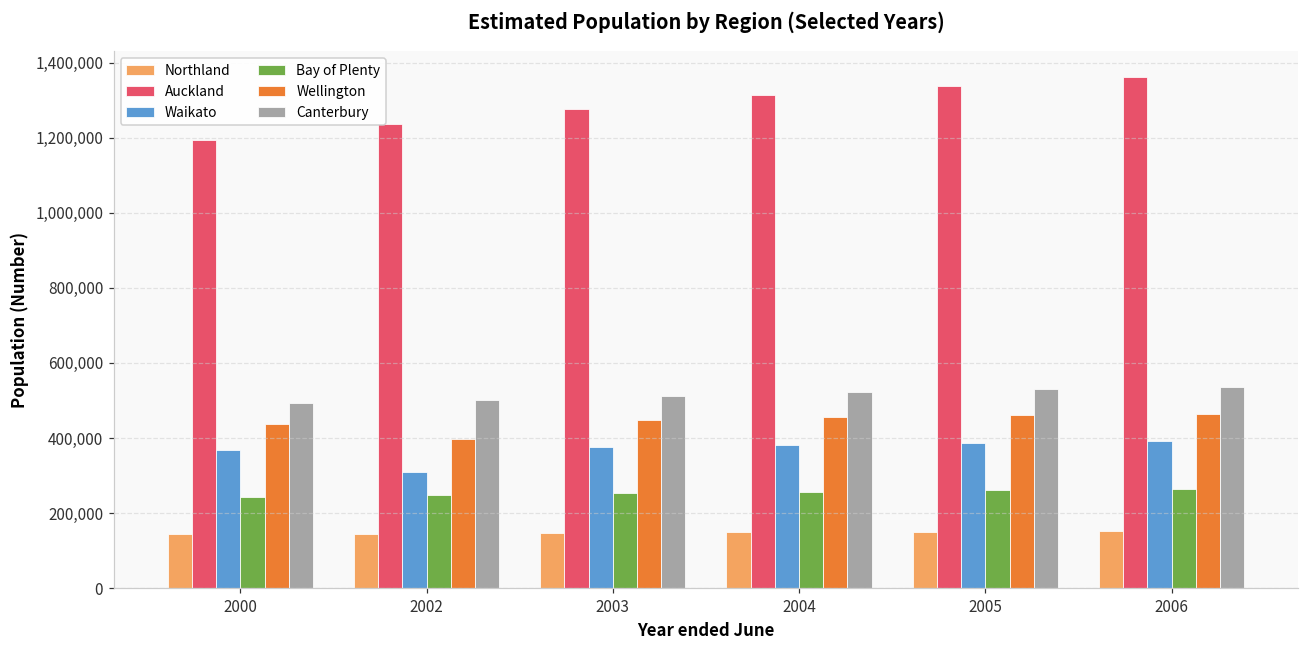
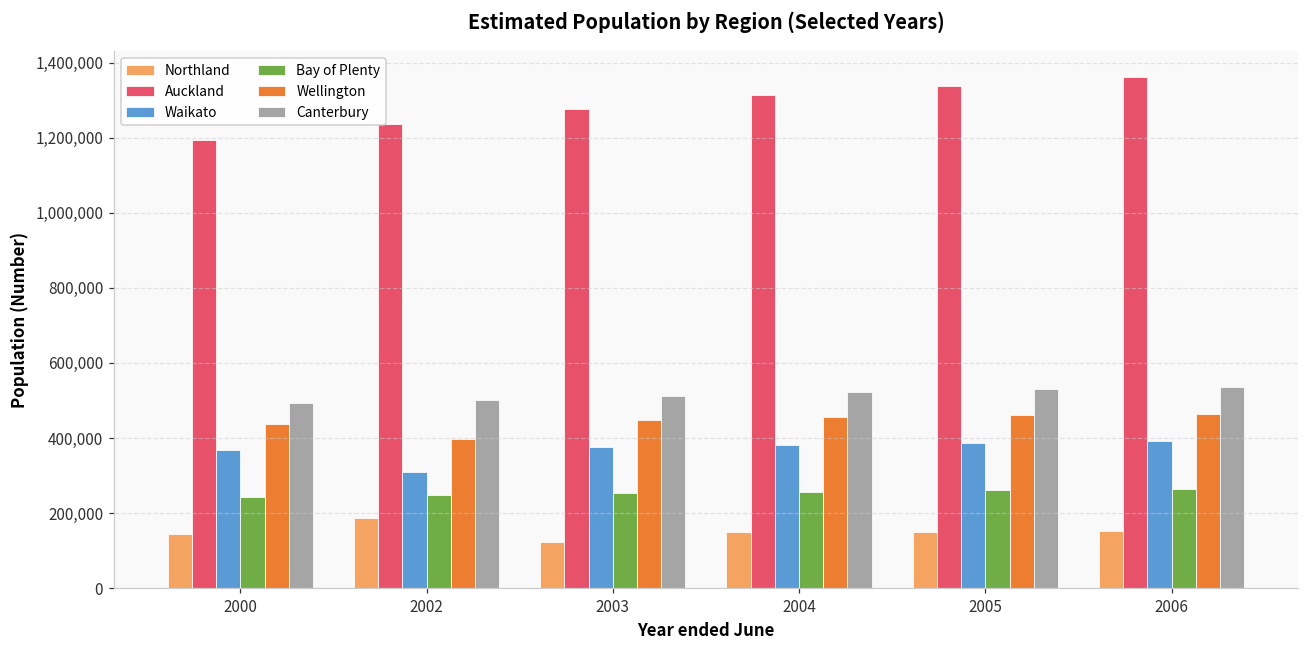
Northland, 2002: 150,000 -> 190,000
Northland, 2003: 150,000 -> 120,000
